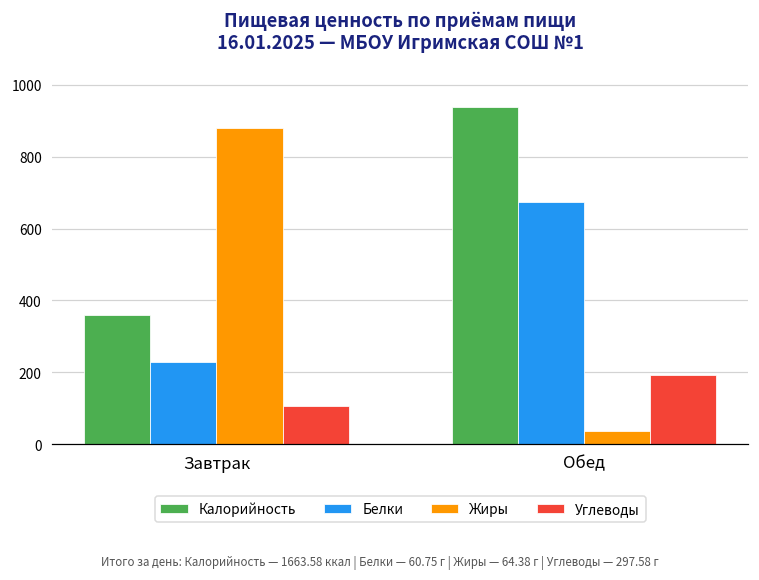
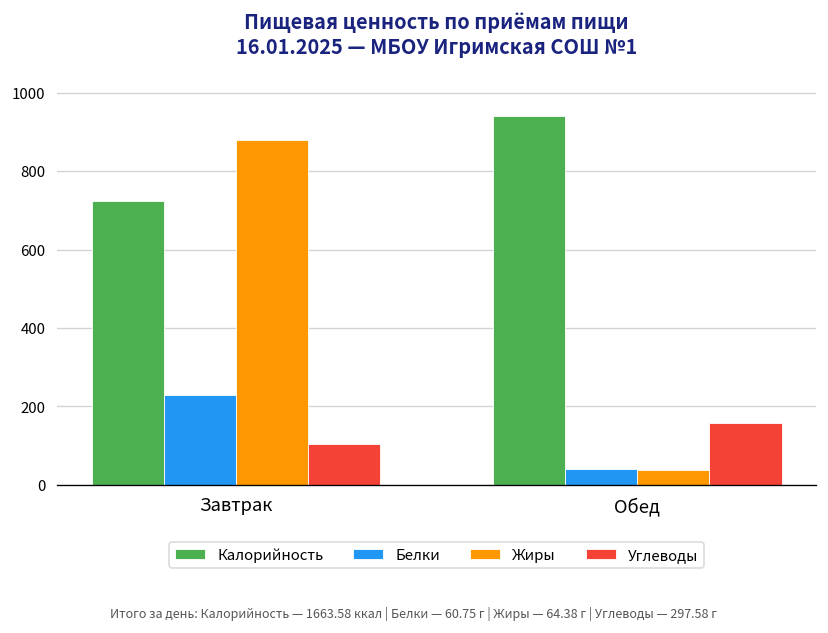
Калорийность, Завтрак: 360 -> 720
Белки, Обед: 670 -> 40
Углеводы, Обед: 190 -> 160
